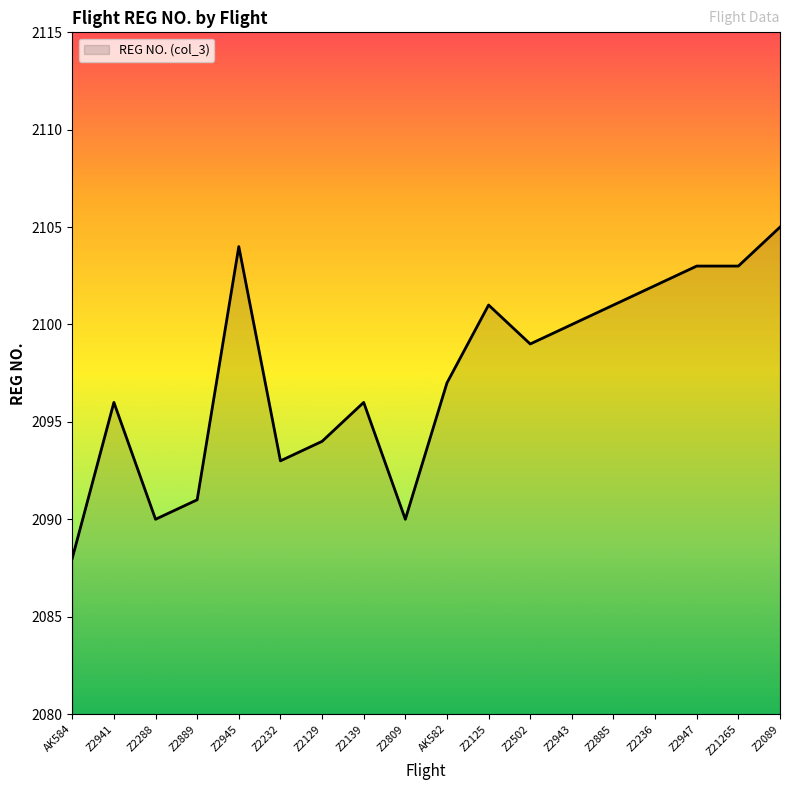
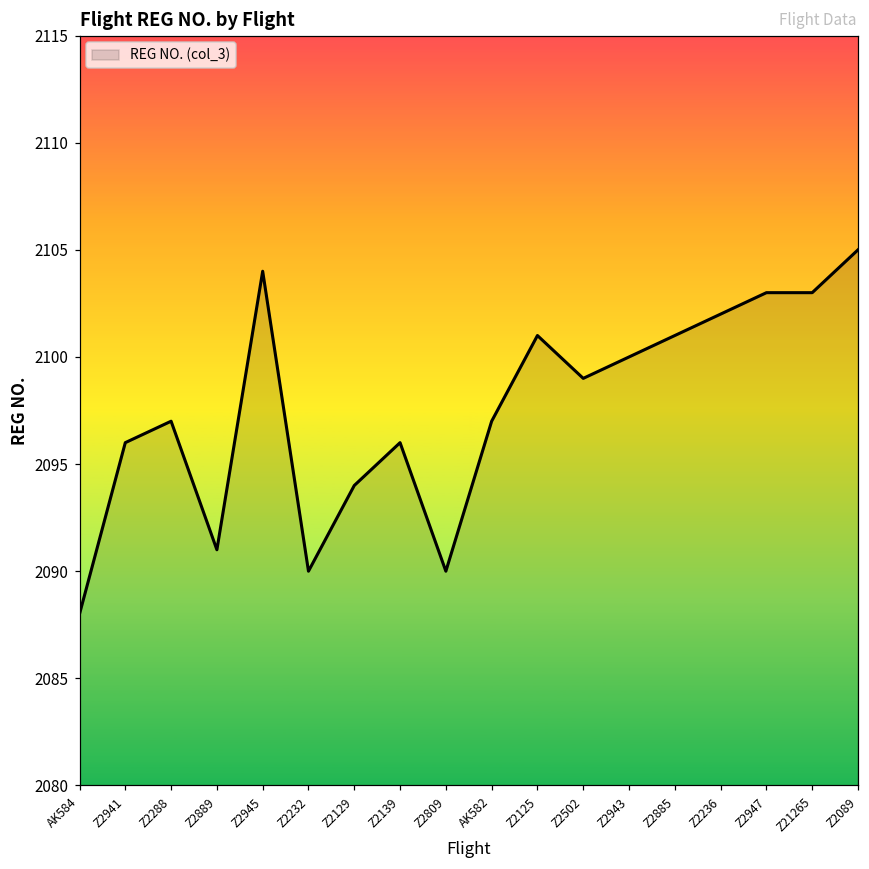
Z2288: 2090 -> 2097
Z2232: 2093 -> 2090
